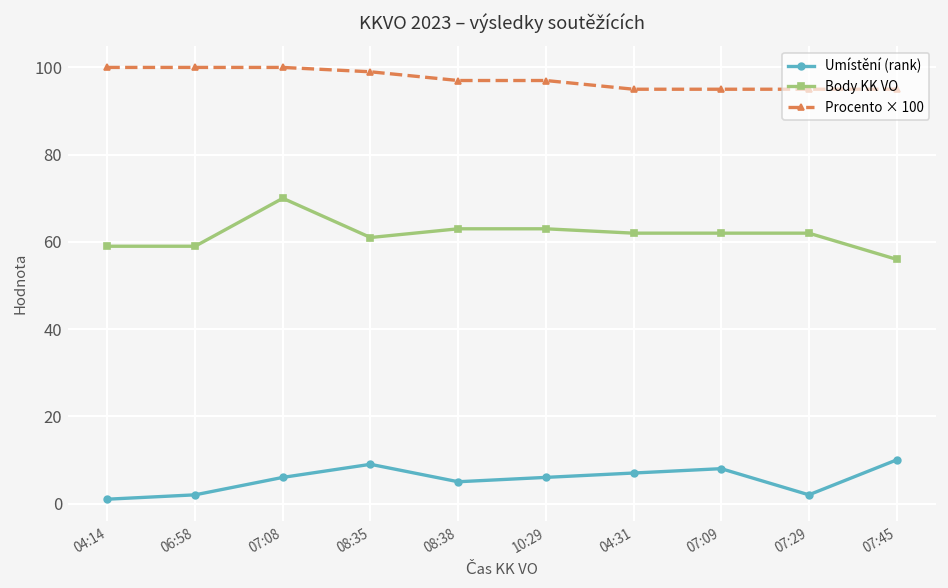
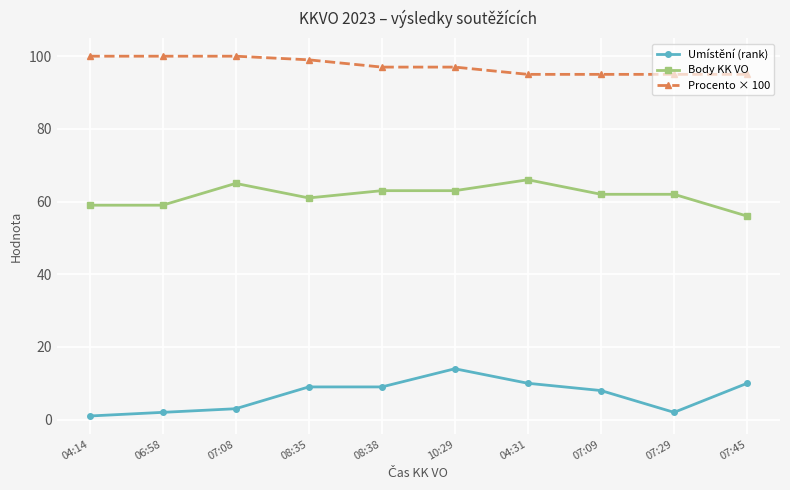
Umístění (rank), 07:08: 6 -> 3
Body KK VO, 07:08: 70 -> 65
Umístění (rank), 08:38: 5 -> 9
Umístění (rank), 10:29: 6 -> 14
Umístění (rank), 04:31: 7 -> 10
Body KK VO, 04:31: 62 -> 66
